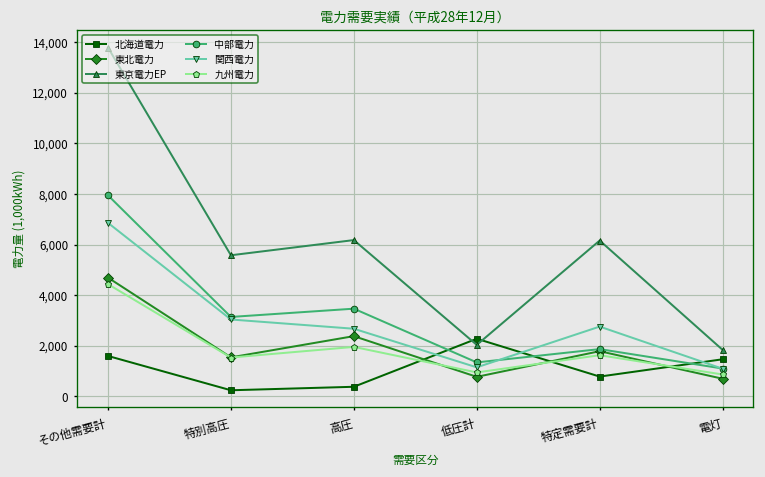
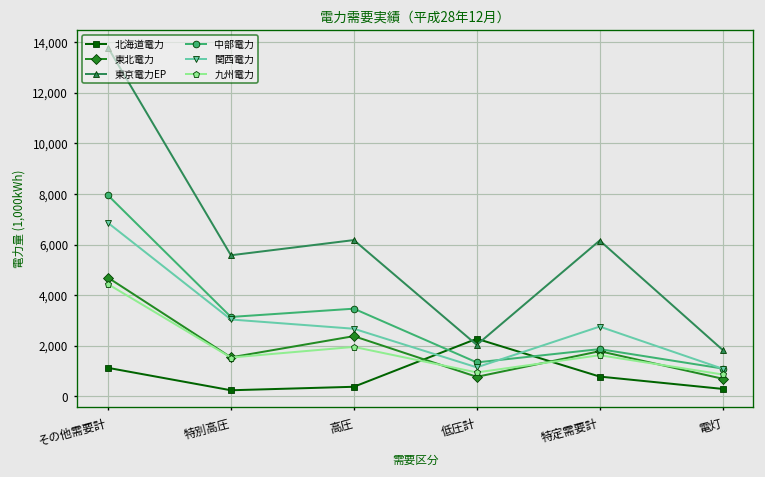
北海道電力, その他需要計: 1,600 -> 1,100
北海道電力, 電灯: 1,500 -> 300
